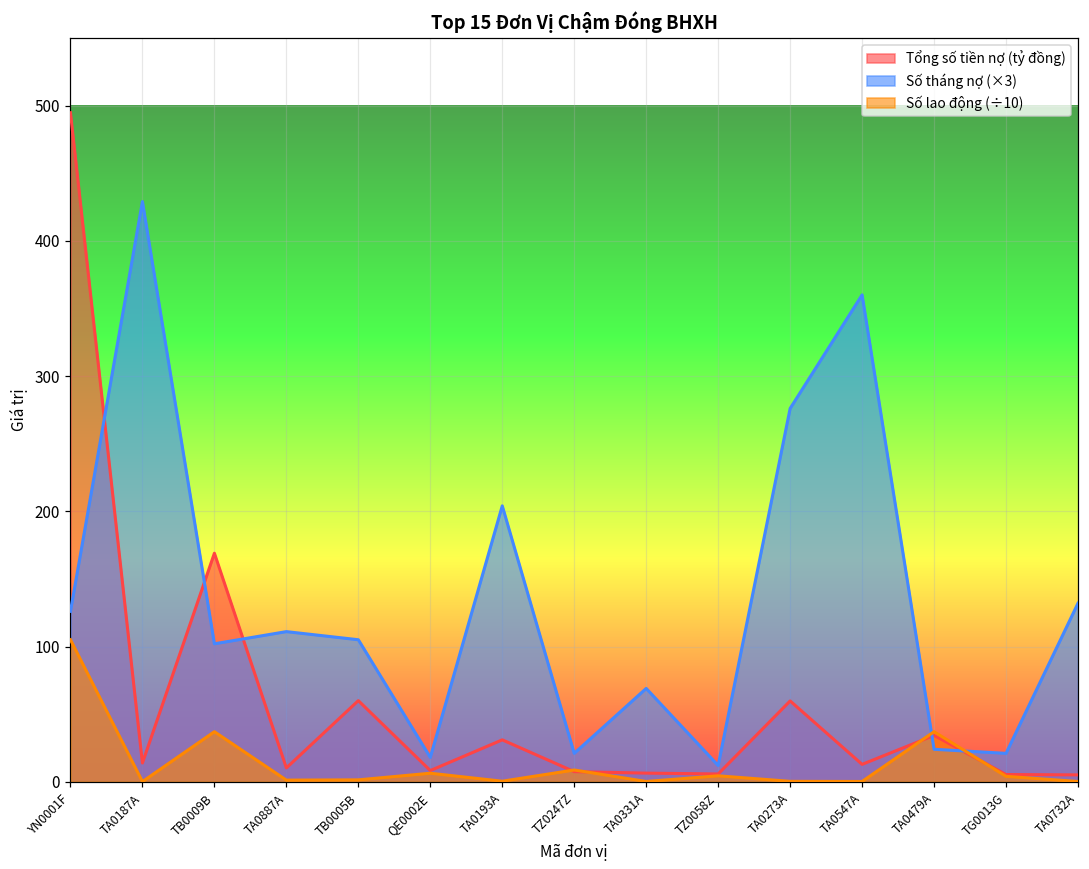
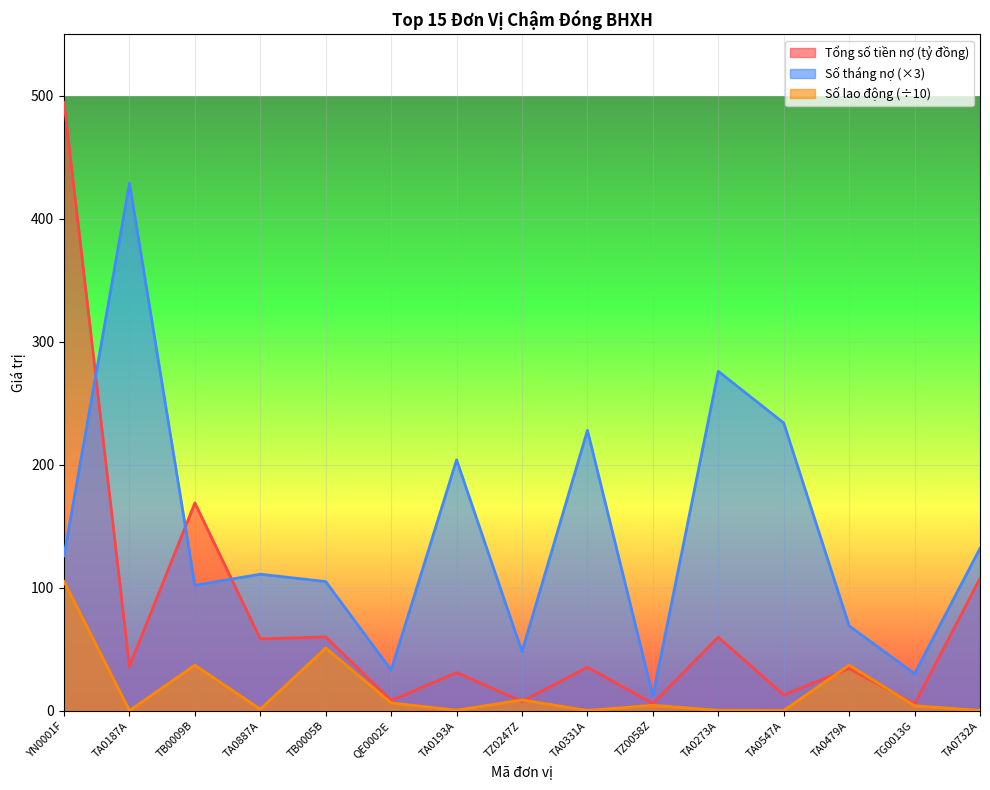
Tổng số tiền nợ (tỷ đồng), TA0187A: 14 -> 36
Tổng số tiền nợ (tỷ đồng), TA0887A: 10 -> 58
Số lao động (÷10), TB0005B: 1 -> 51
Số tháng nợ (×3), QE0002E: 18 -> 33
Số tháng nợ (×3), TZ0247Z: 21 -> 48
Tổng số tiền nợ (tỷ đồng), TA0331A: 6 -> 35
Số tháng nợ (×3), TA0331A: 69 -> 228
Số tháng nợ (×3), TA0547A: 360 -> 234
Số tháng nợ (×3), TA0479A: 24 -> 69
Số tháng nợ (×3), TG0013G: 21 -> 30
Tổng số tiền nợ (tỷ đồng), TA0732A: 5 -> 108
